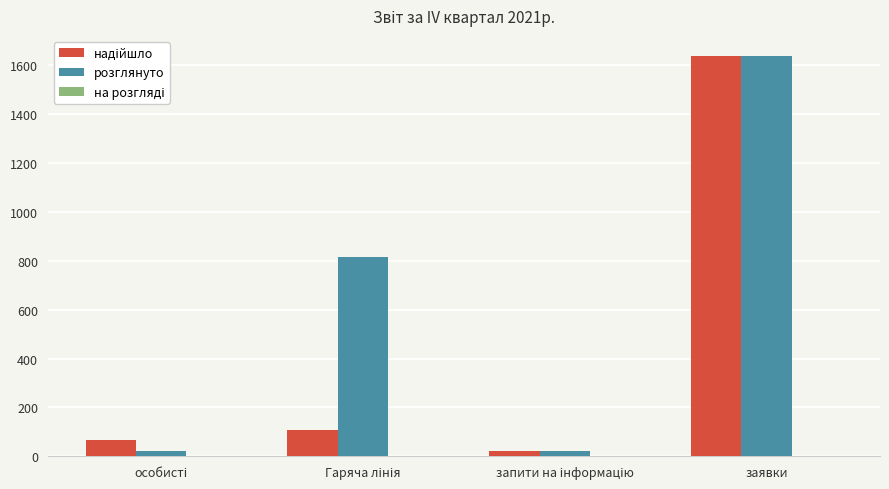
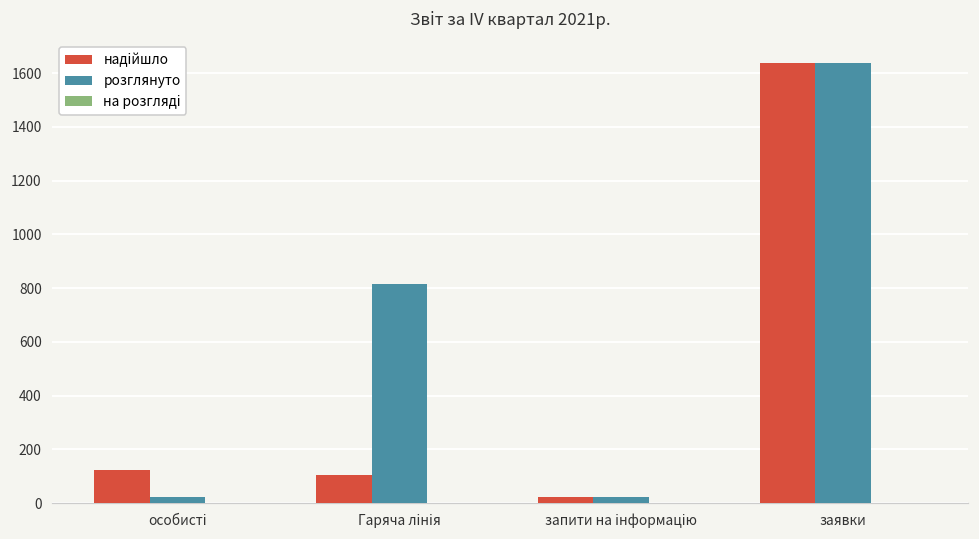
надійшло, особисті: 70 -> 120
